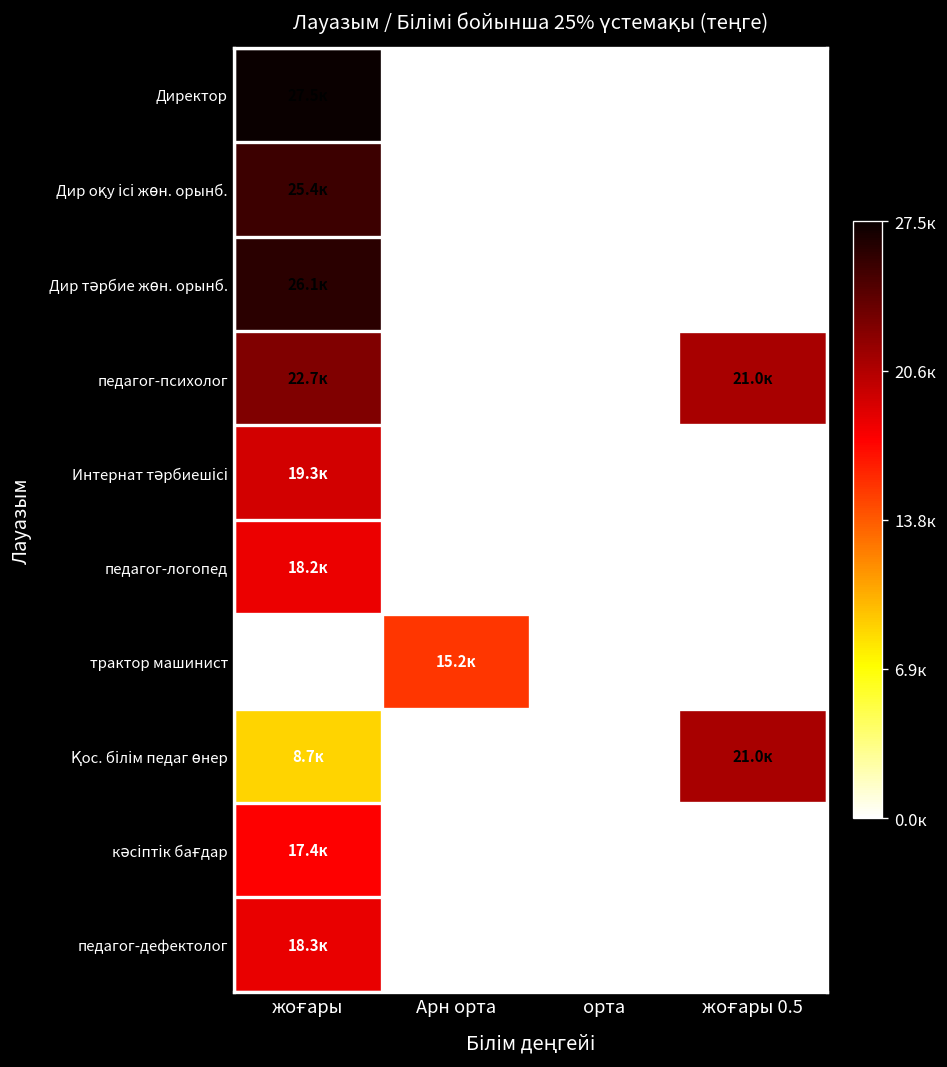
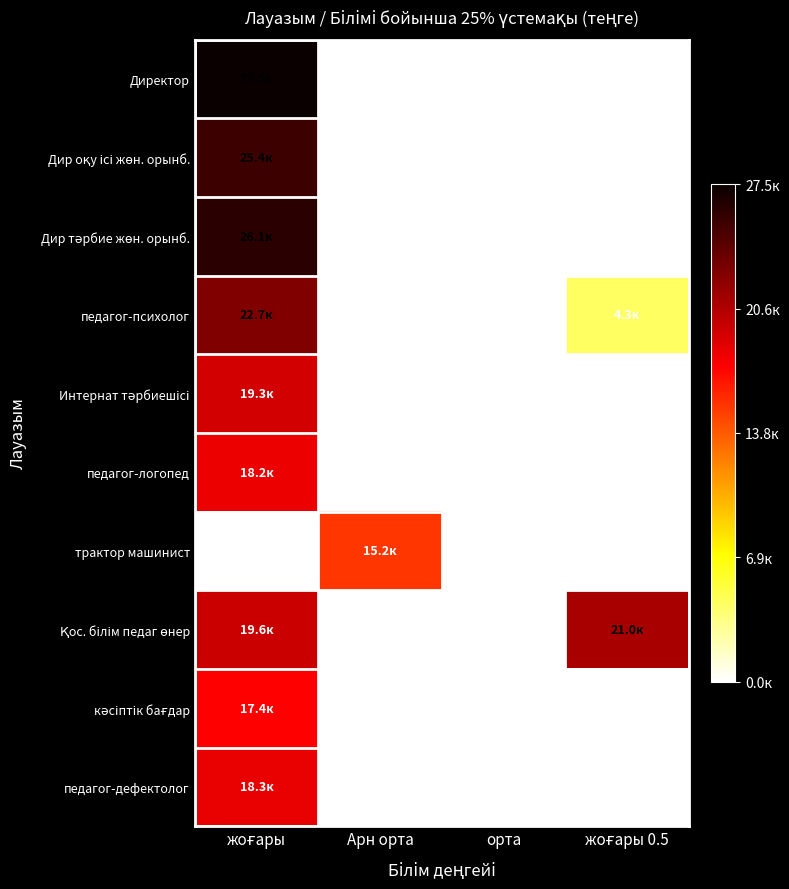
педагог-психолог, жоғары 0.5: 21.0к -> 4.3к
Қос. білім педаг өнер, жоғары: 8.7к -> 19.6к
